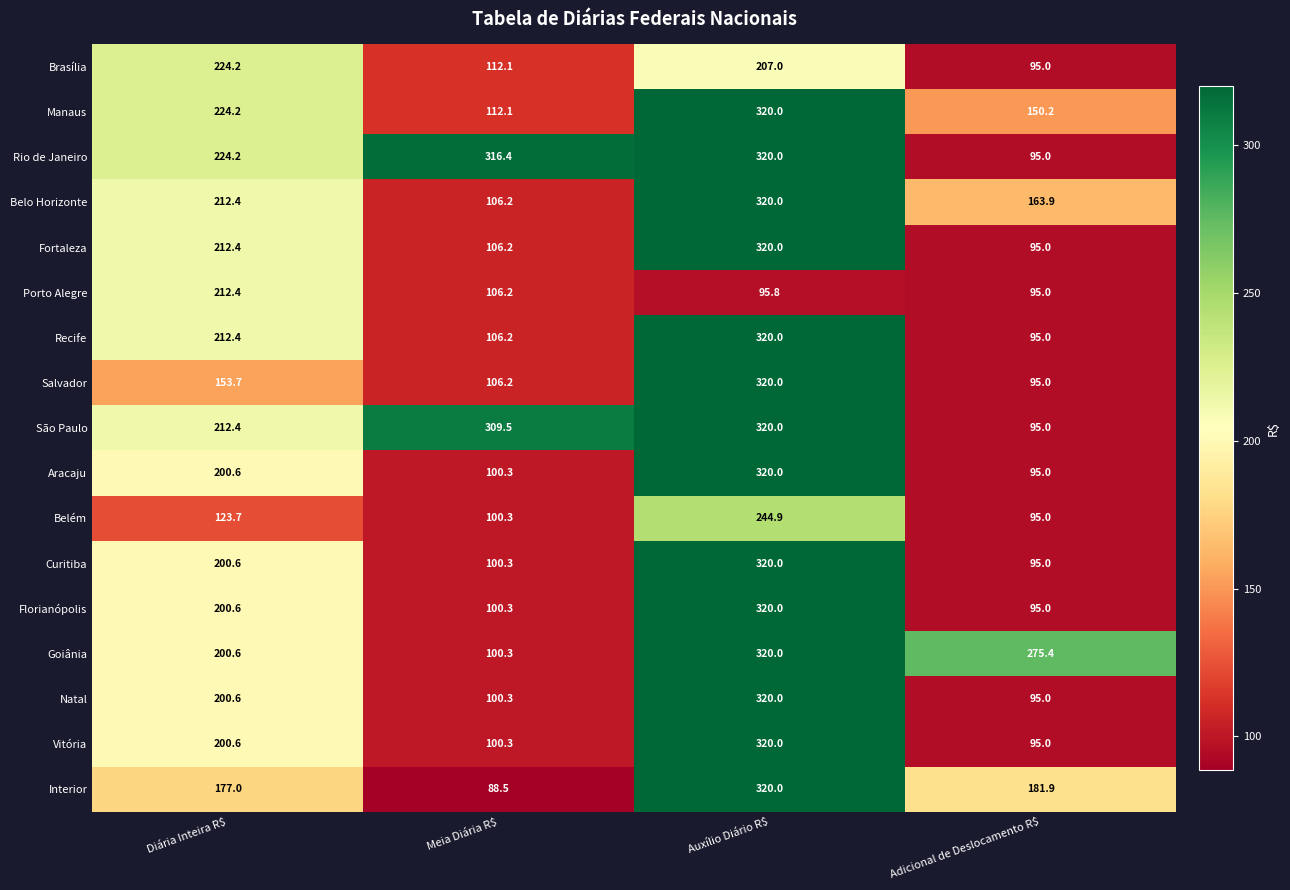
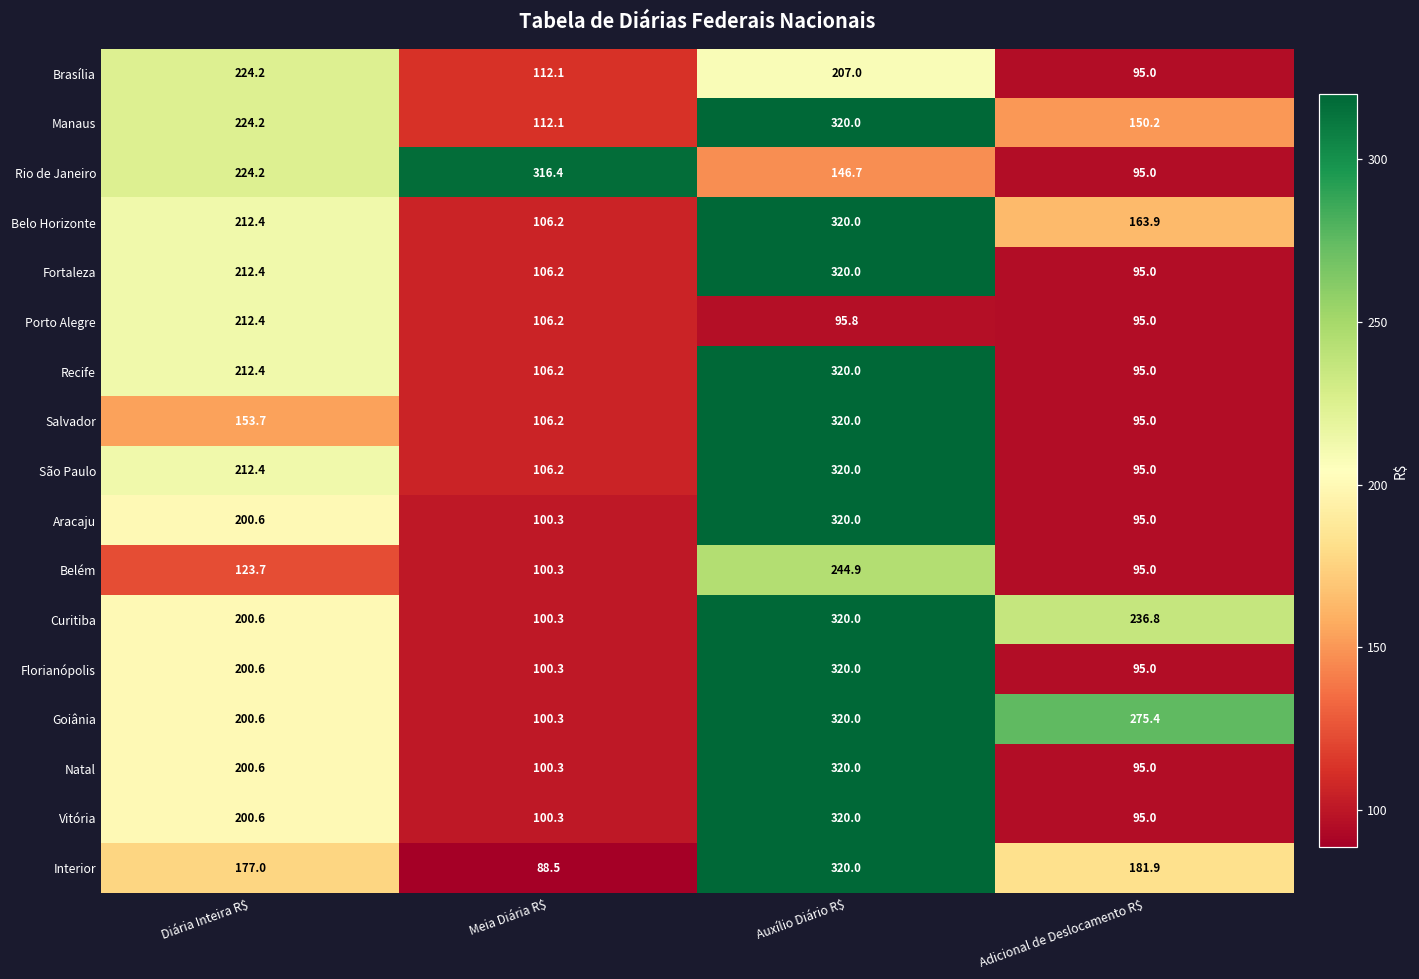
Rio de Janeiro, Auxílio Diário R$: 320.0 -> 146.7
São Paulo, Meia Diária R$: 309.5 -> 106.2
Curitiba, Adicional de Deslocamento R$: 95.0 -> 236.8
